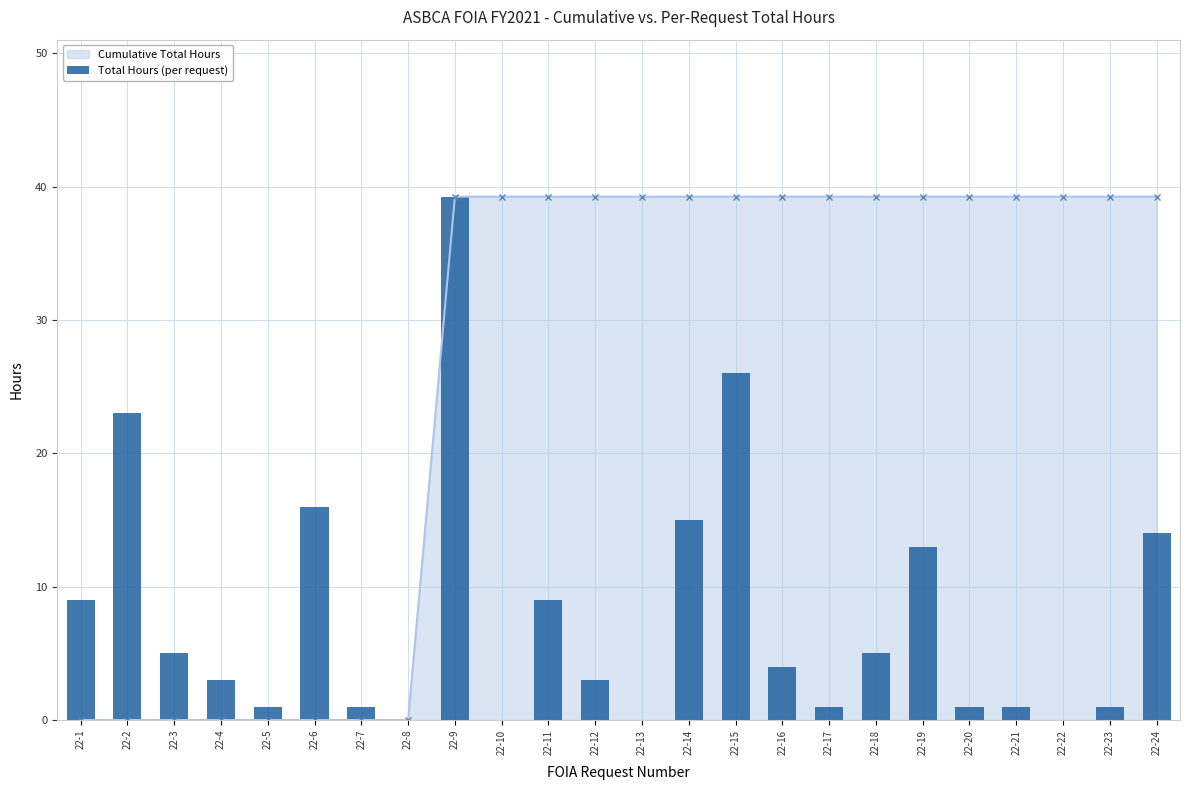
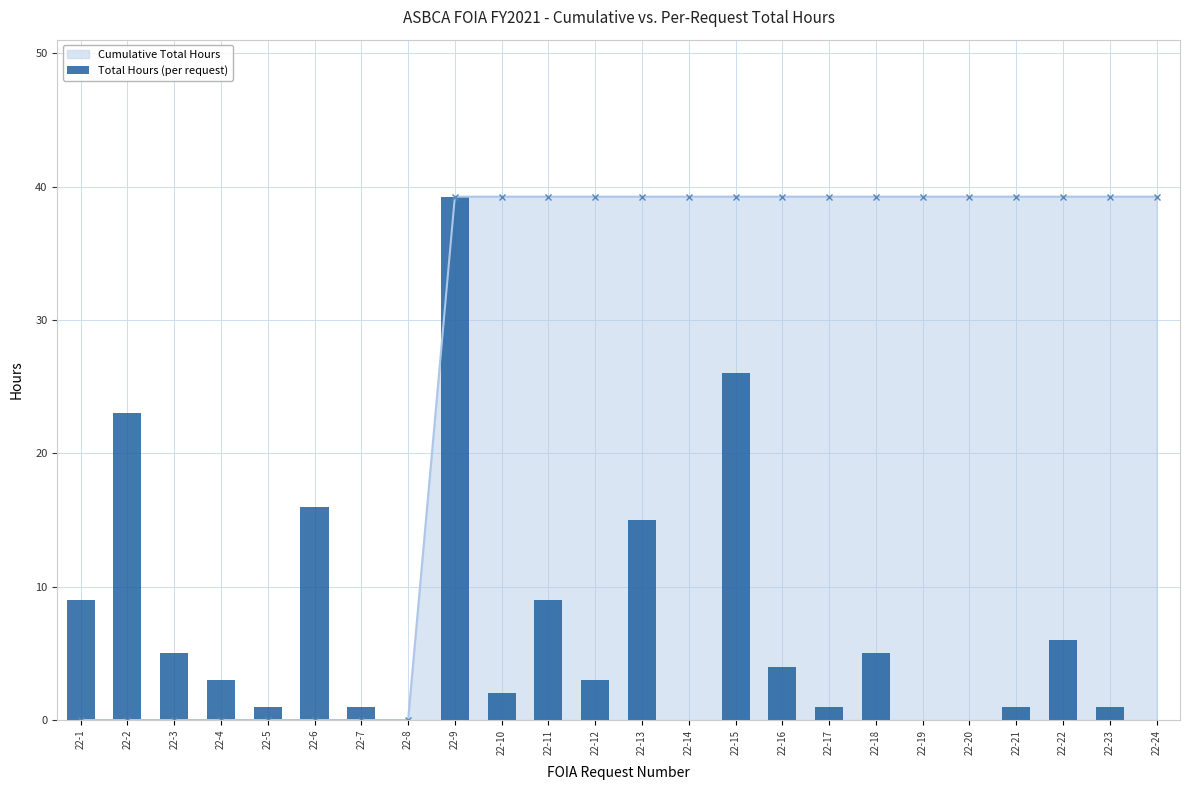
Total Hours (per request), 22-10: 0 -> 2
Total Hours (per request), 22-13: 0 -> 15
Total Hours (per request), 22-14: 15 -> 0
Total Hours (per request), 22-19: 13 -> 0
Total Hours (per request), 22-20: 1 -> 0
Total Hours (per request), 22-22: 0 -> 6
Total Hours (per request), 22-24: 14 -> 0
